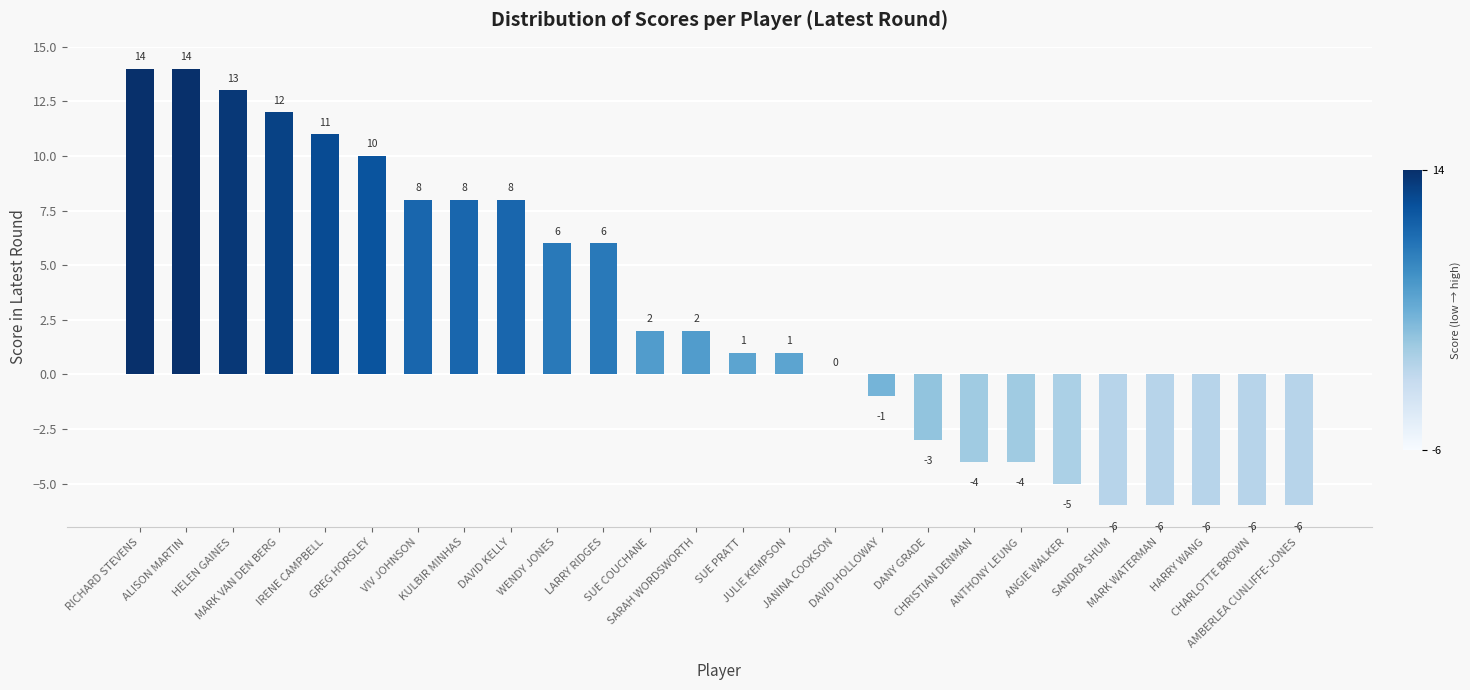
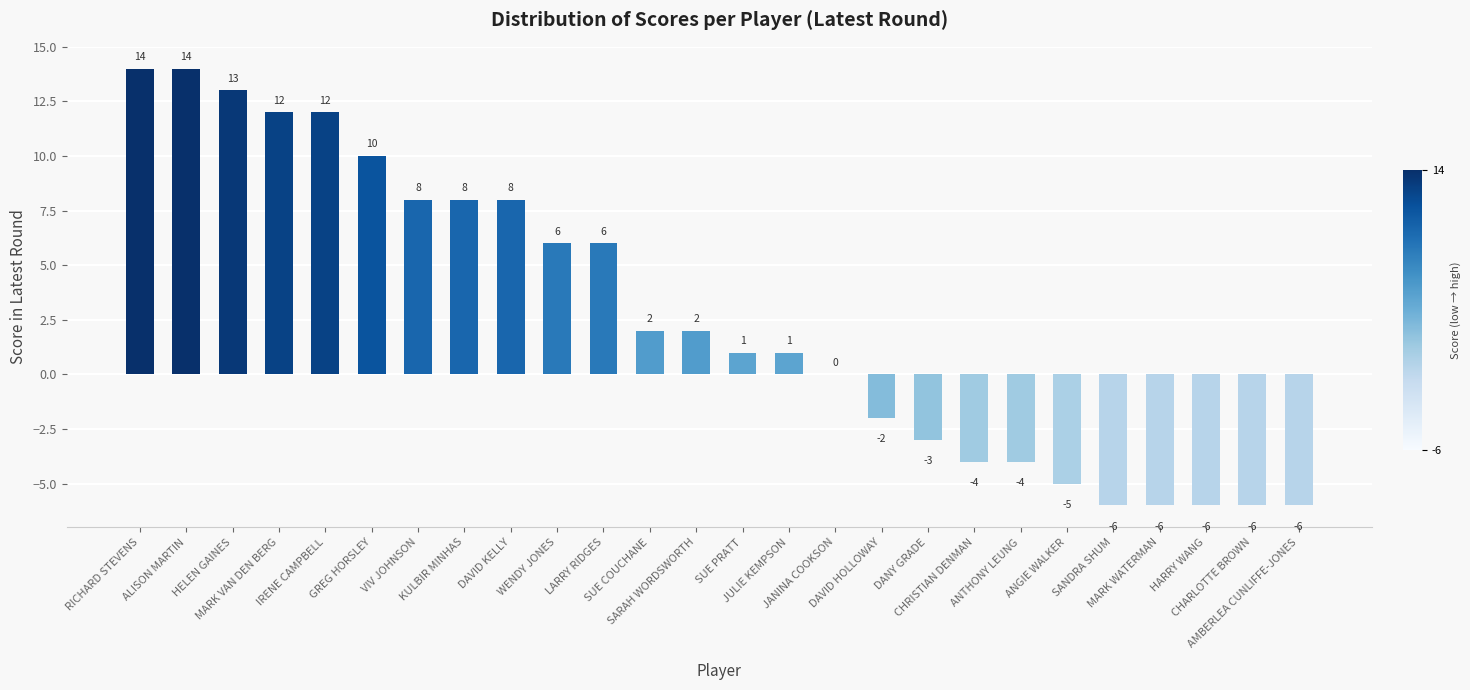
IRENE CAMPBELL: 11 -> 12
DAVID HOLLOWAY: -1 -> -2
